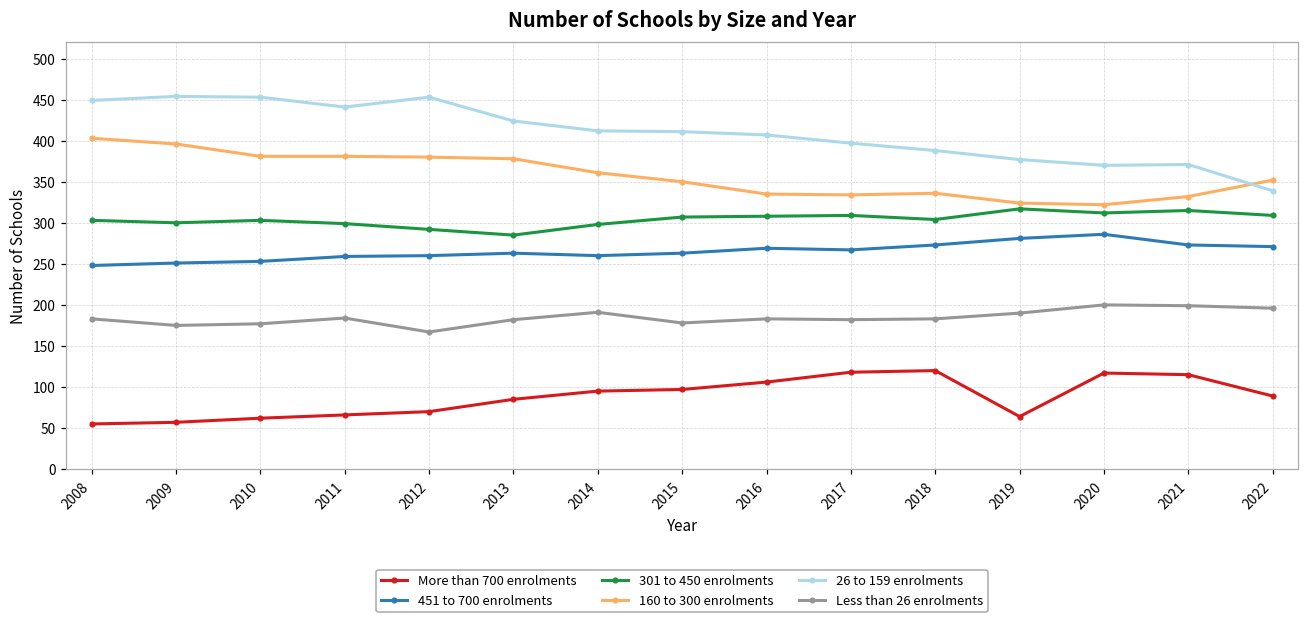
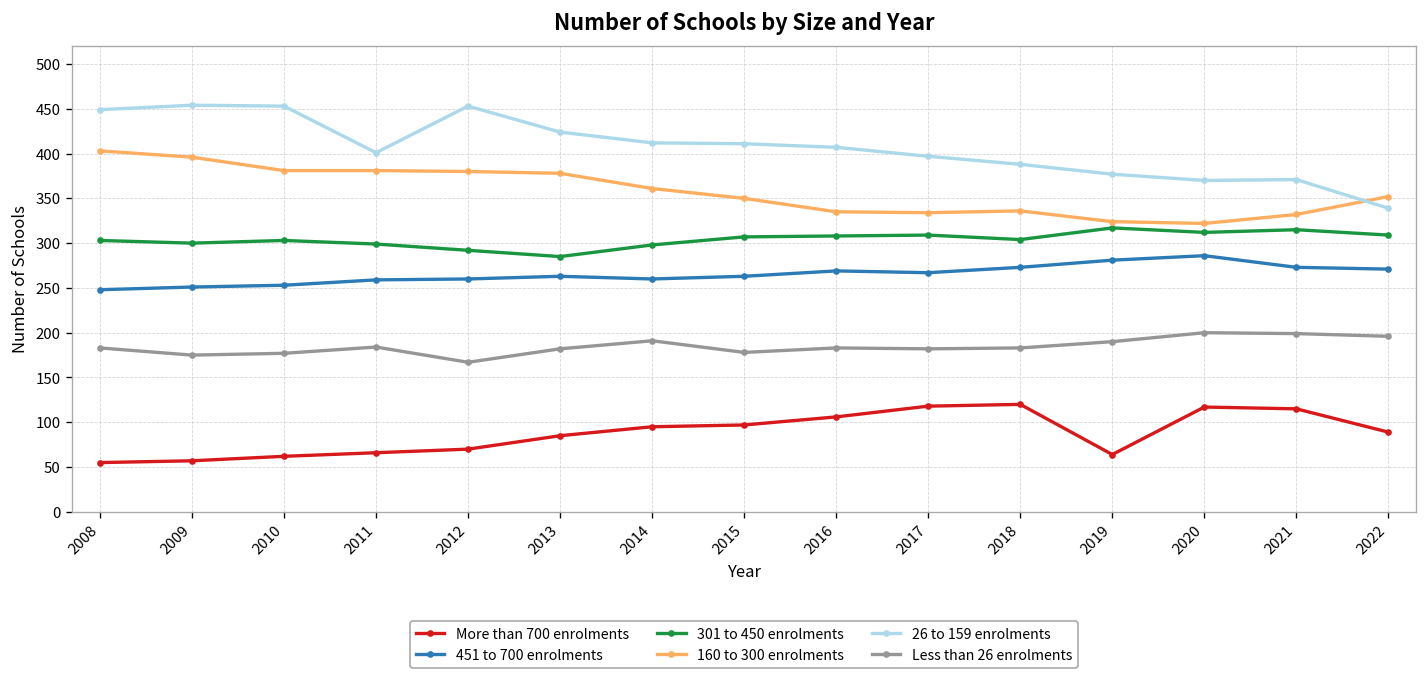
26 to 159 enrolments, 2011: 440 -> 400
